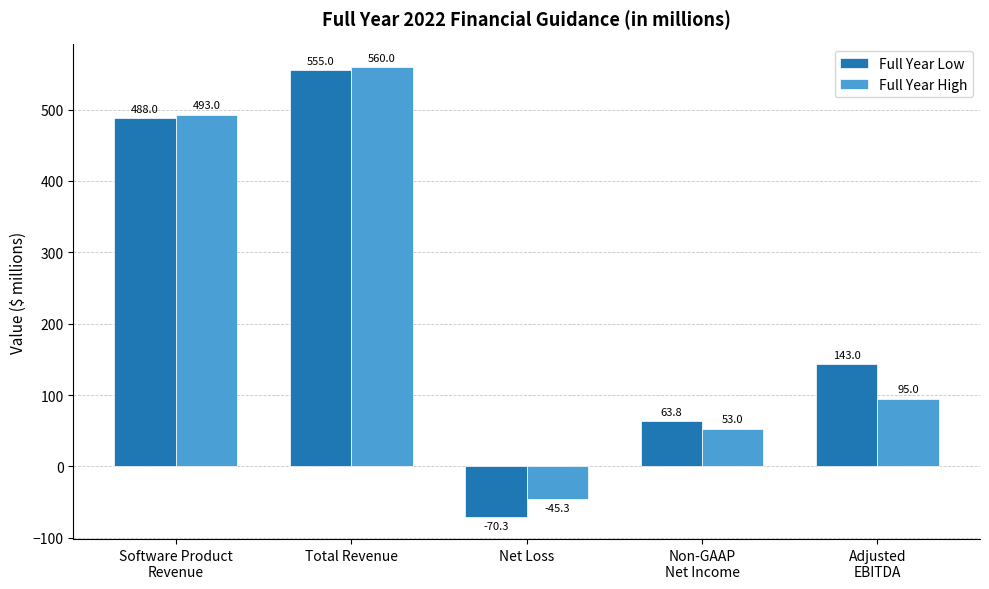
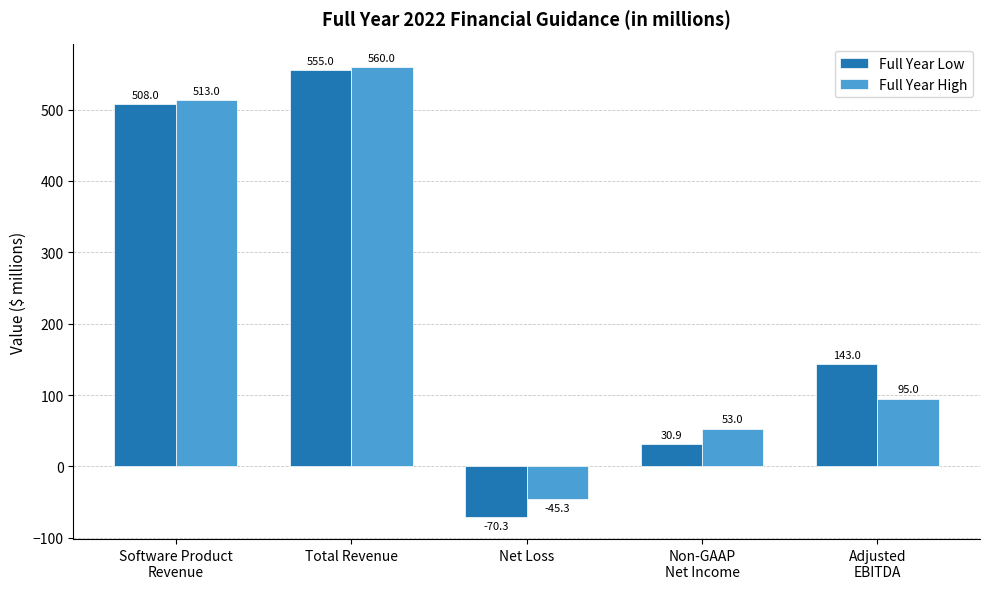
Full Year Low, Software Product Revenue: 488.0 -> 508.0
Full Year High, Software Product Revenue: 493.0 -> 513.0
Full Year Low, Non-GAAP Net Income: 63.8 -> 30.9
